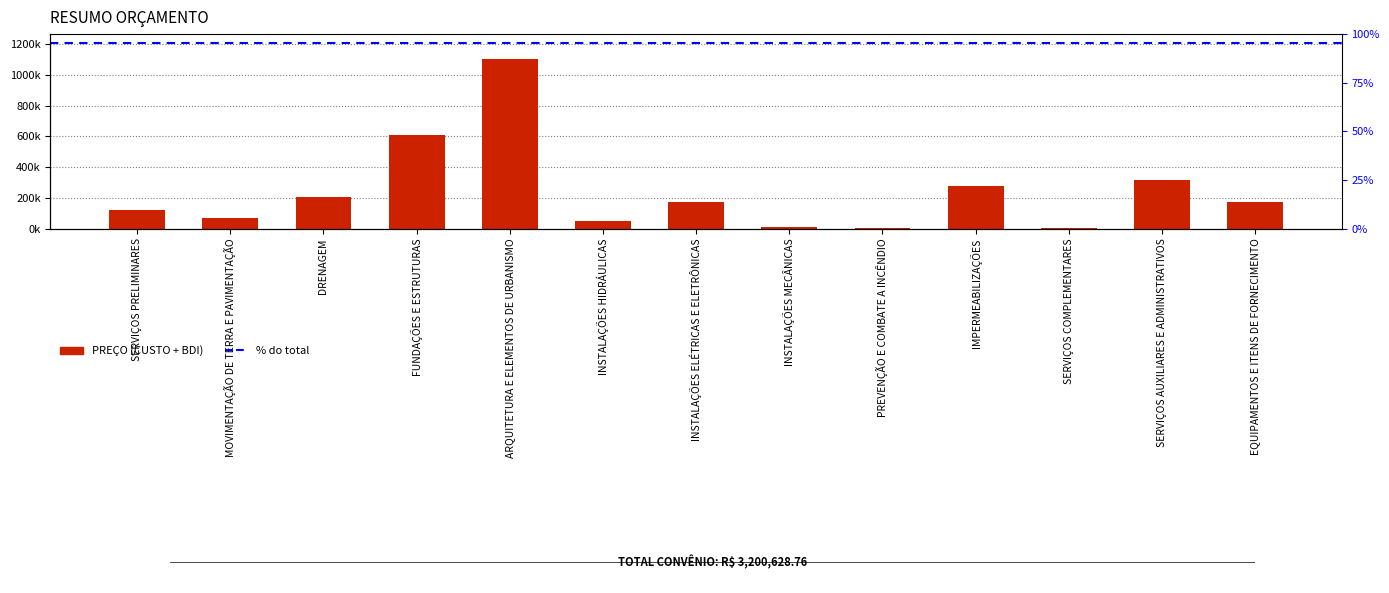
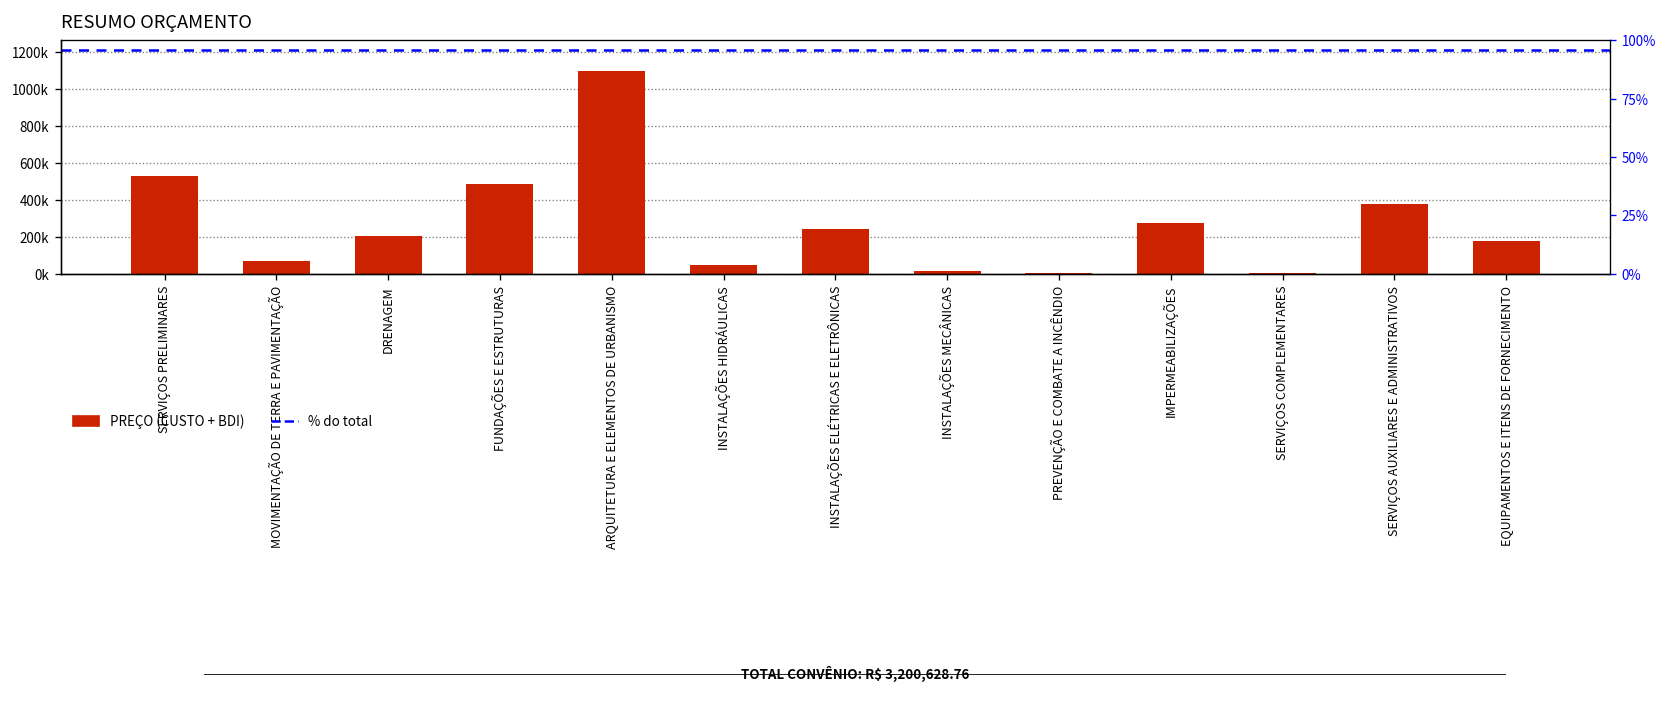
SERVIÇOS PRELIMINARES: 120000 -> 530000
FUNDAÇÕES E ESTRUTURAS: 610000 -> 490000
INSTALAÇÕES ELÉTRICAS E ELETRÔNICAS: 180000 -> 240000
SERVIÇOS AUXILIARES E ADMINISTRATIVOS: 310000 -> 380000
